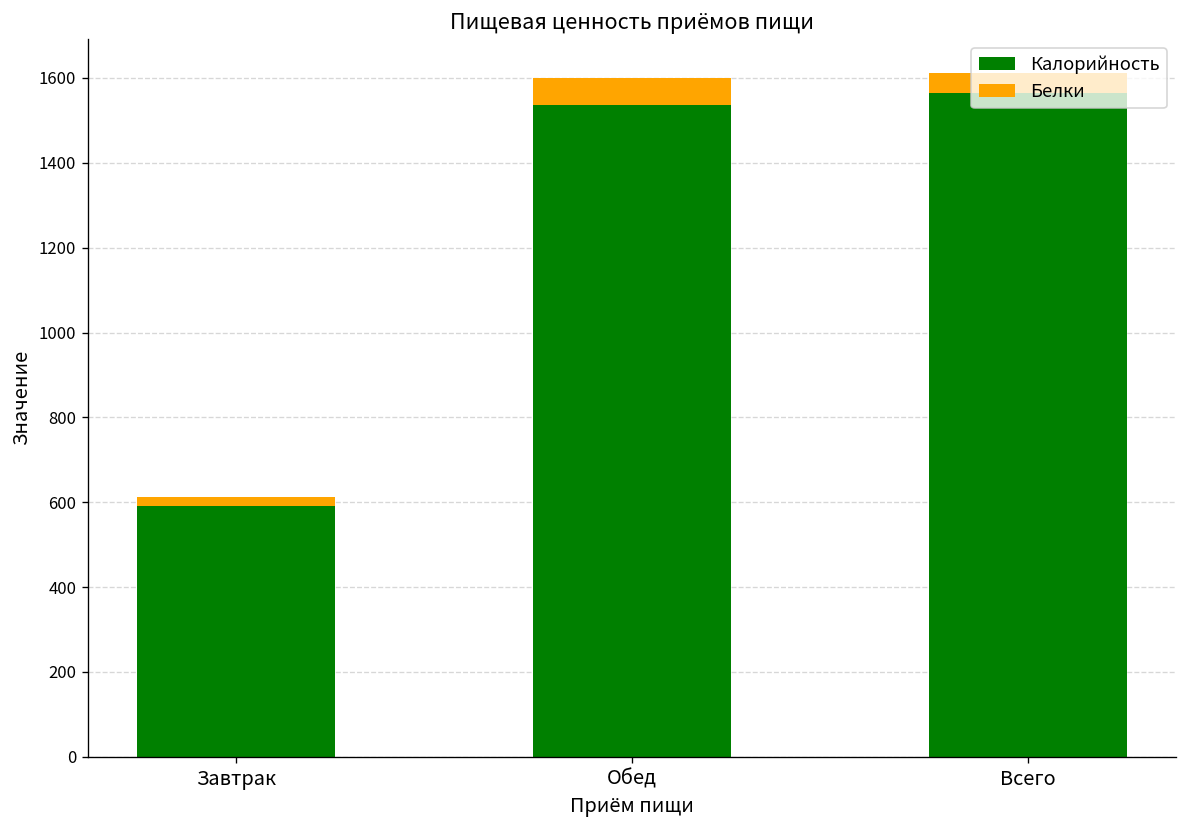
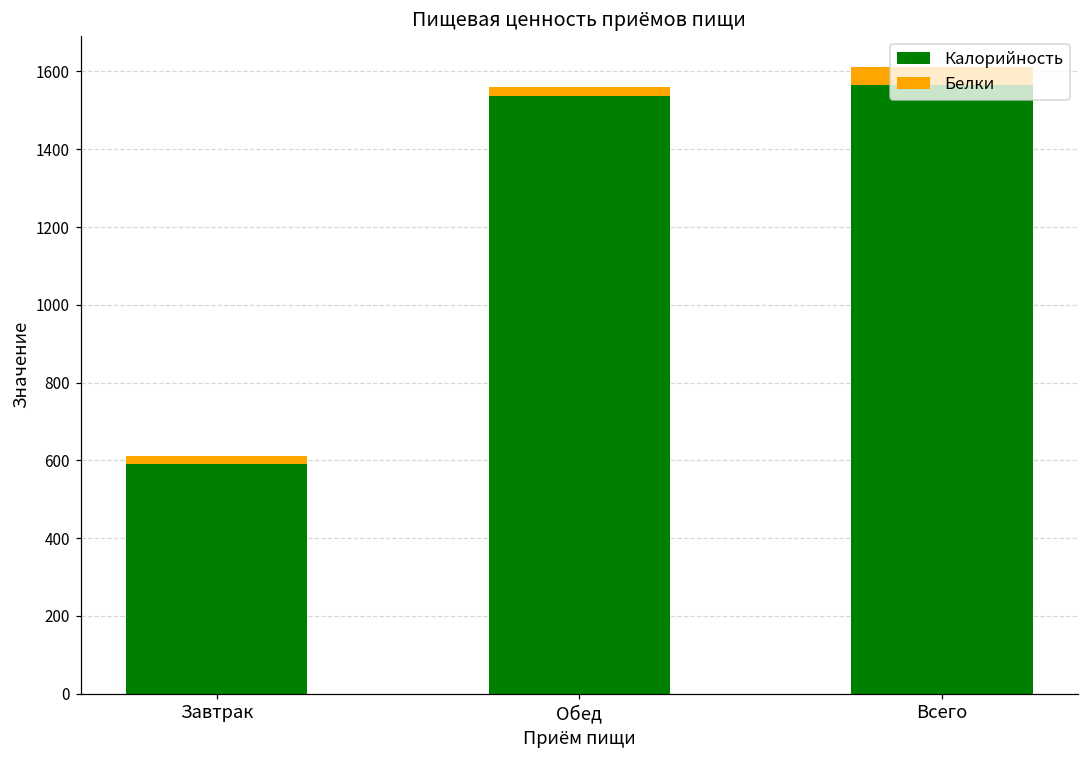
Белки, Обед: 60 -> 20
